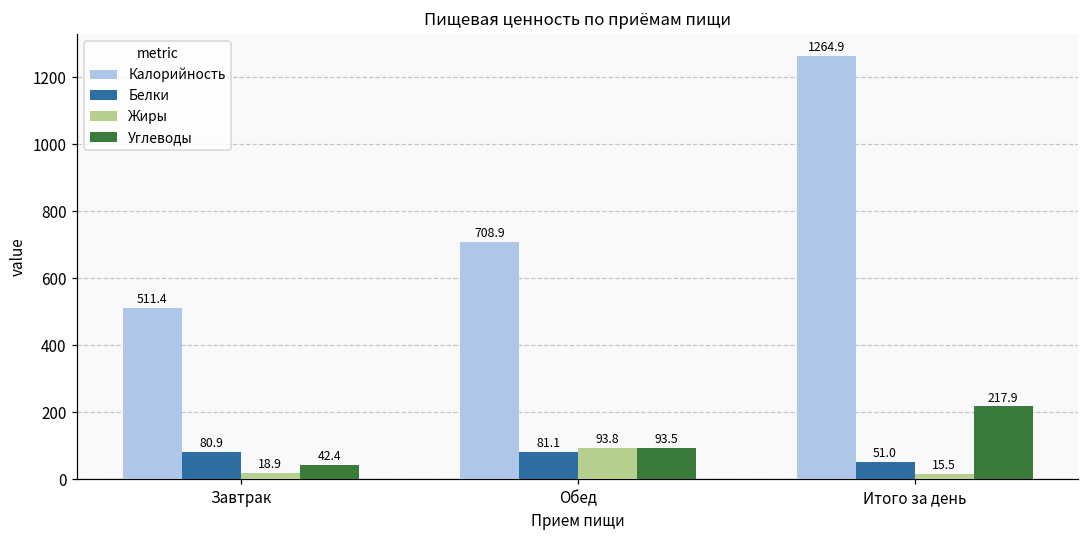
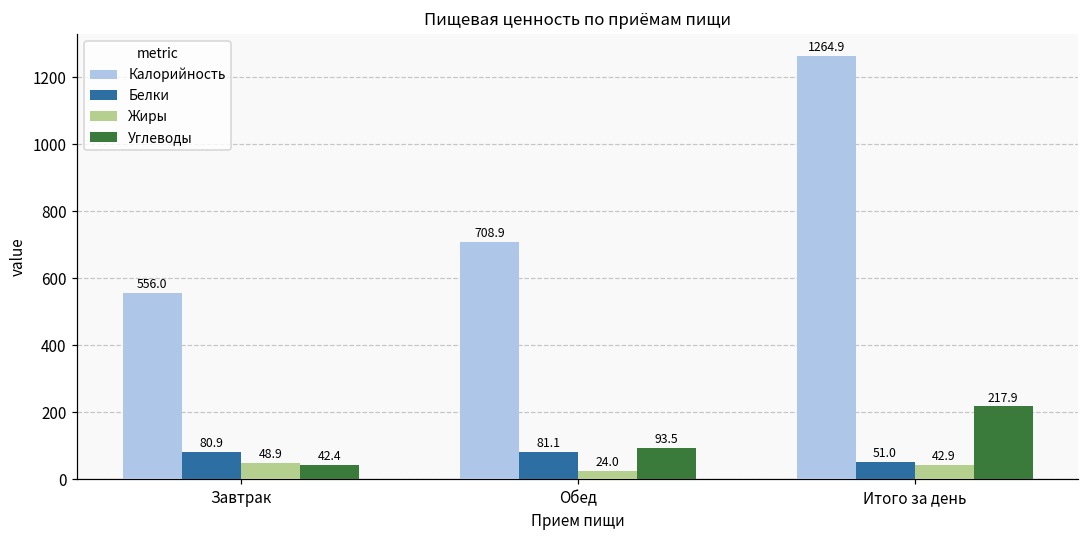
Калорийность, Завтрак: 511.4 -> 556.0
Жиры, Завтрак: 18.9 -> 48.9
Жиры, Обед: 93.8 -> 24.0
Жиры, Итого за день: 15.5 -> 42.9
